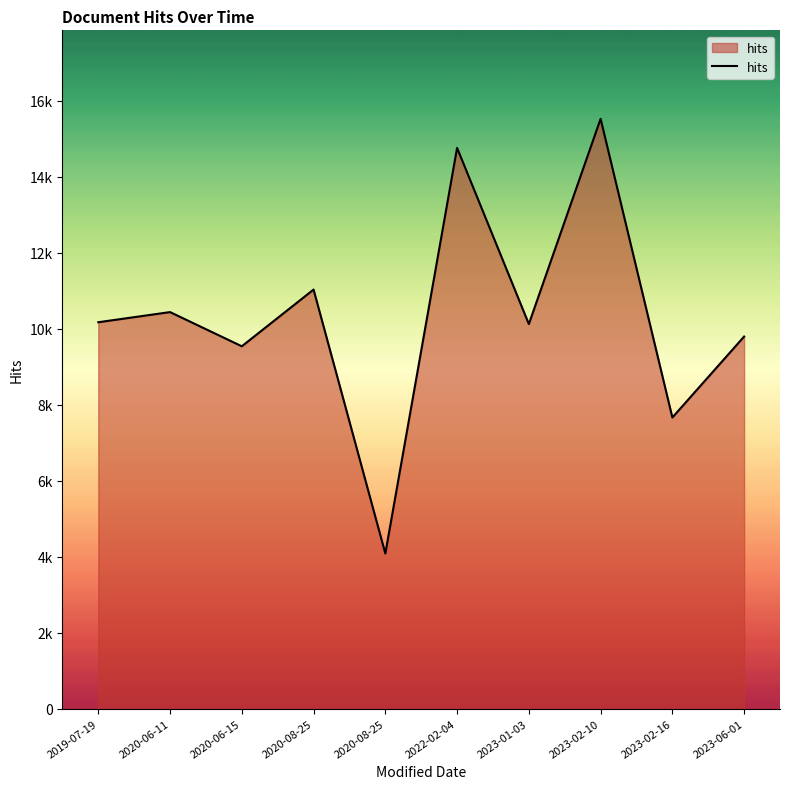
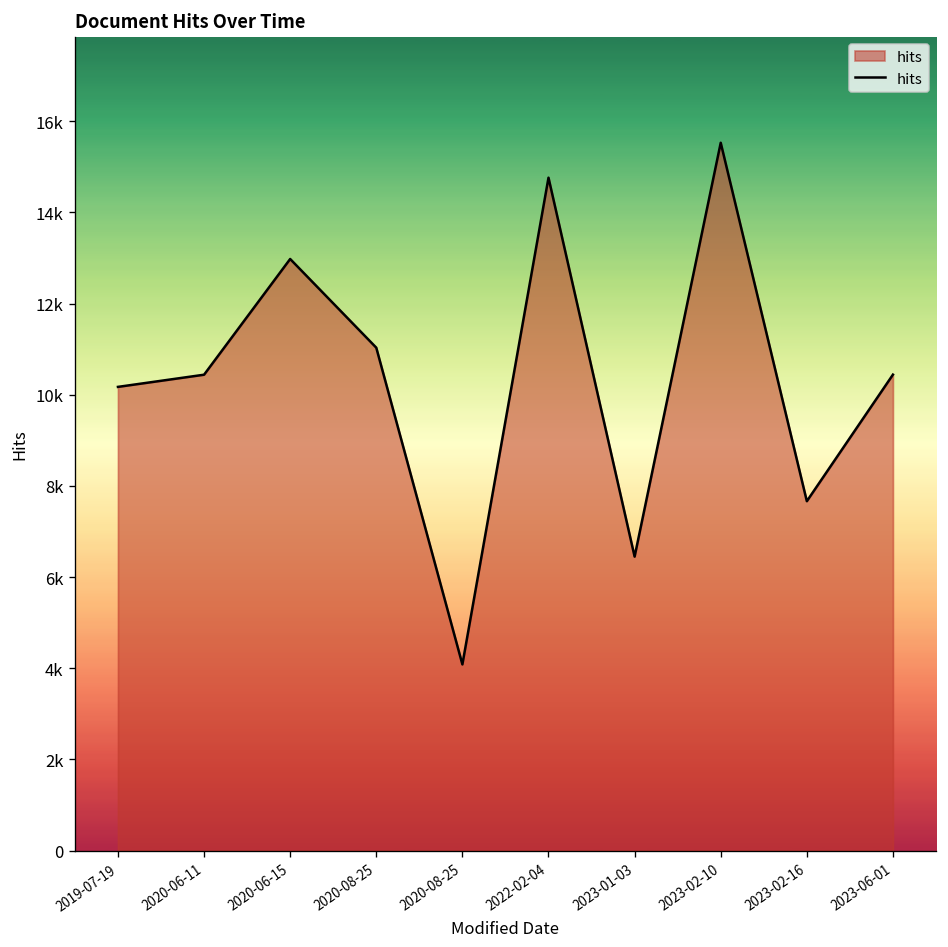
2020-06-15: 9500 -> 13000
2023-01-03: 10100 -> 6400
2023-06-01: 9800 -> 10400
